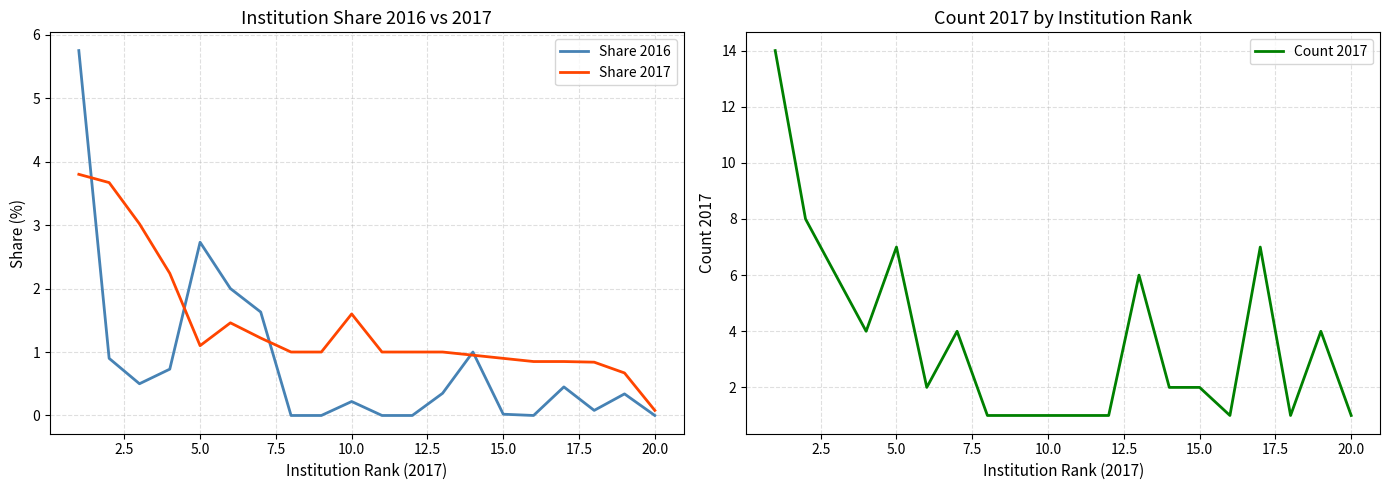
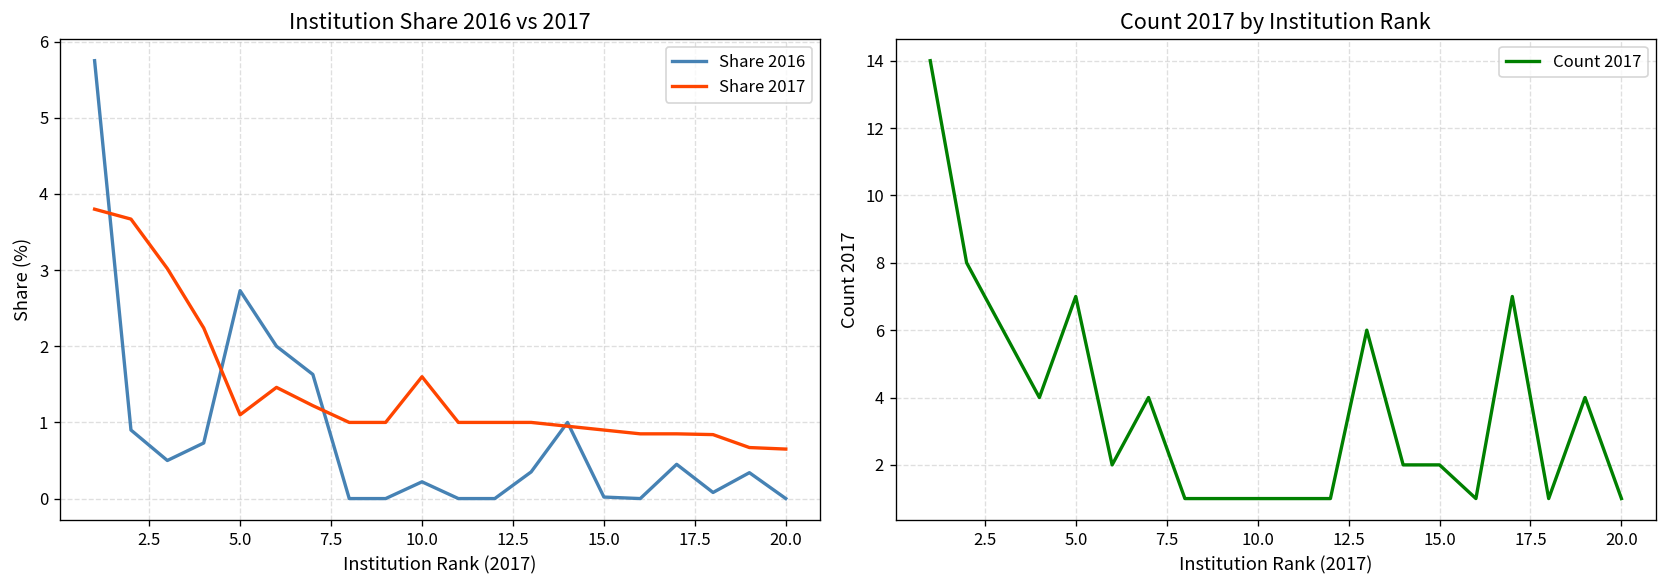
Institution Share 2016 vs 2017, Share 2017, 20.0: 0.1 -> 0.7
